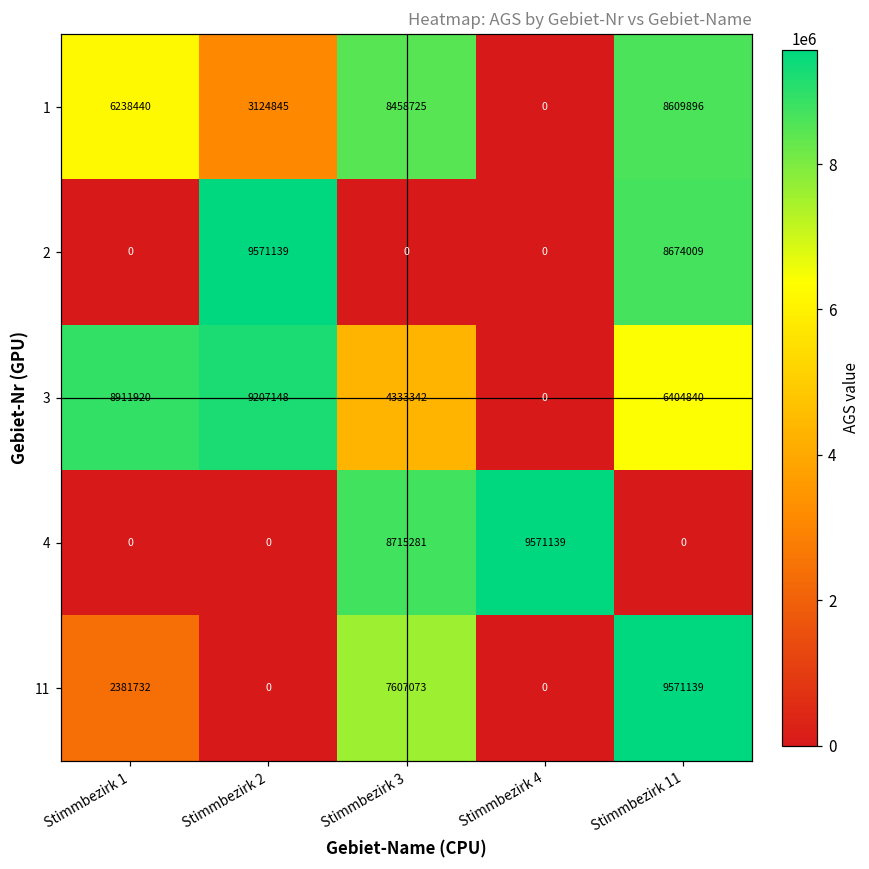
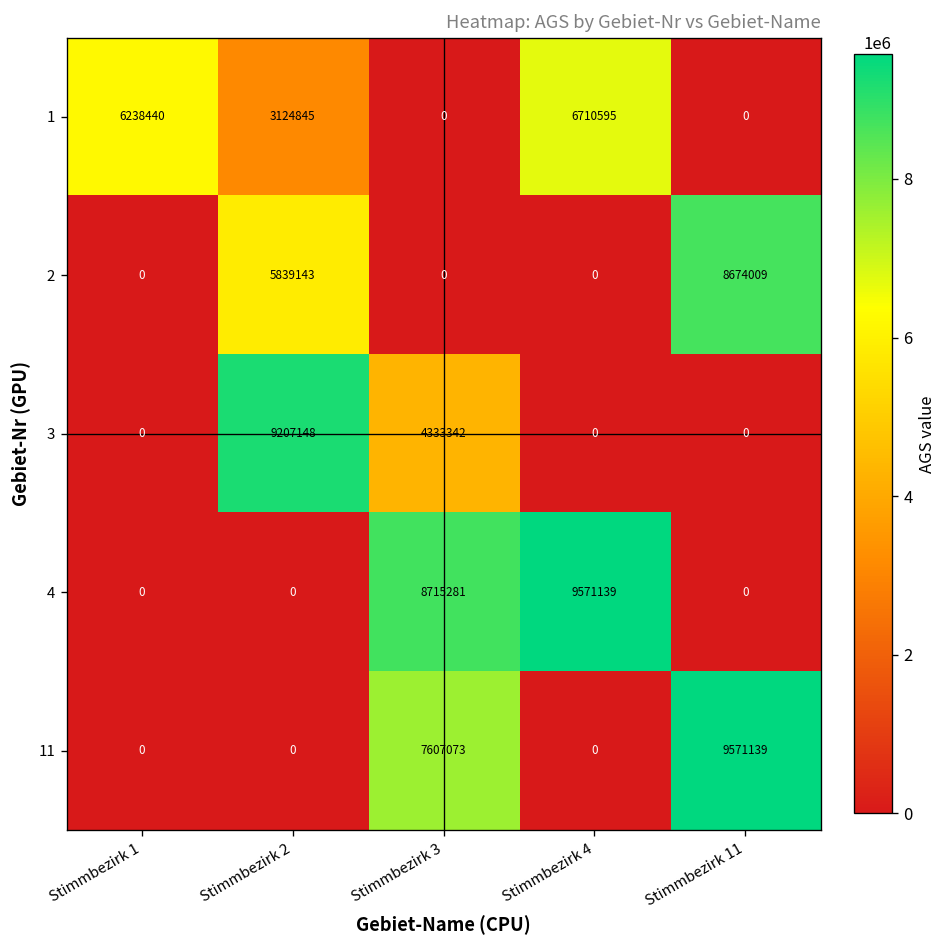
1, Stimmbezirk 3: 8458725 -> 0
1, Stimmbezirk 4: 0 -> 6710595
1, Stimmbezirk 11: 8609896 -> 0
2, Stimmbezirk 2: 9571139 -> 5839143
3, Stimmbezirk 1: 8911920 -> 0
3, Stimmbezirk 11: 6404840 -> 0
11, Stimmbezirk 1: 2381732 -> 0
